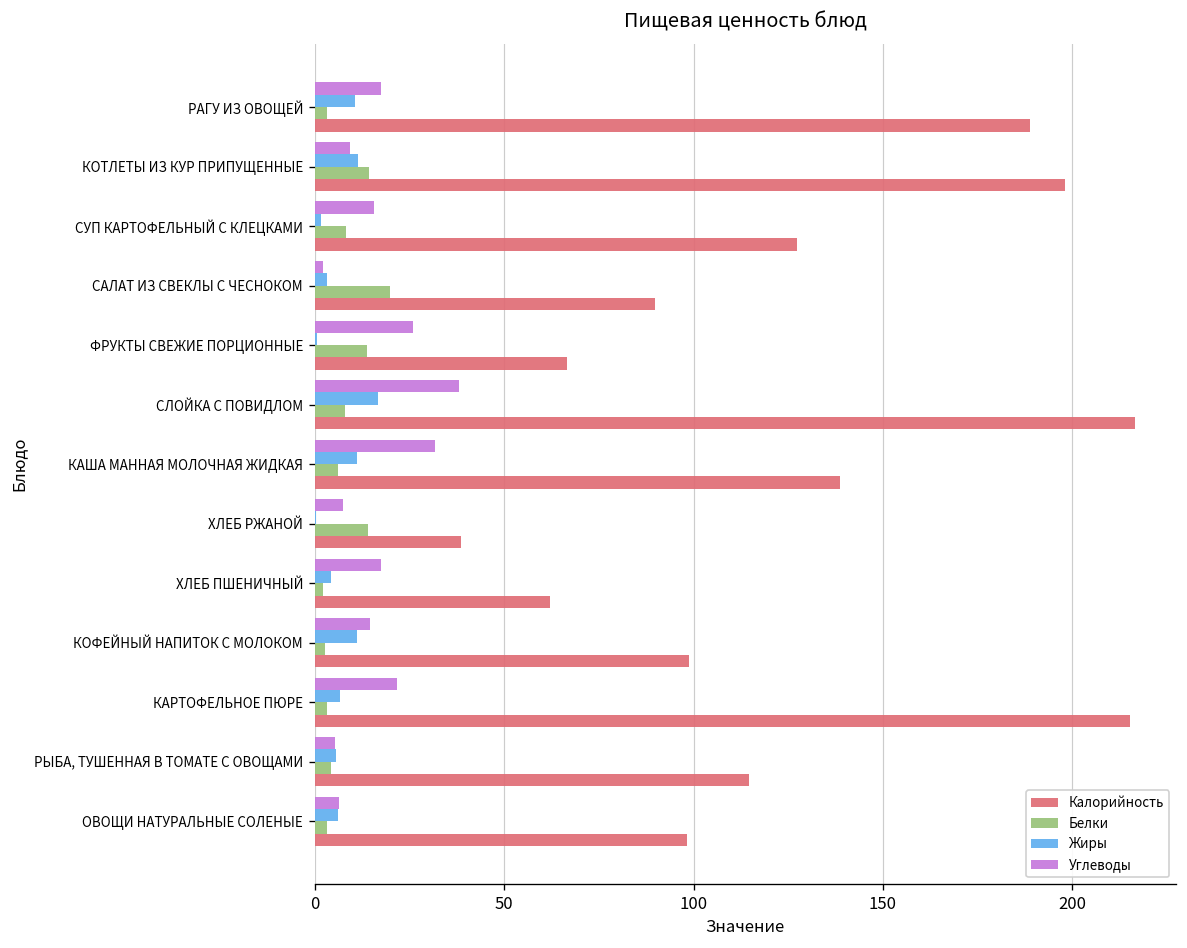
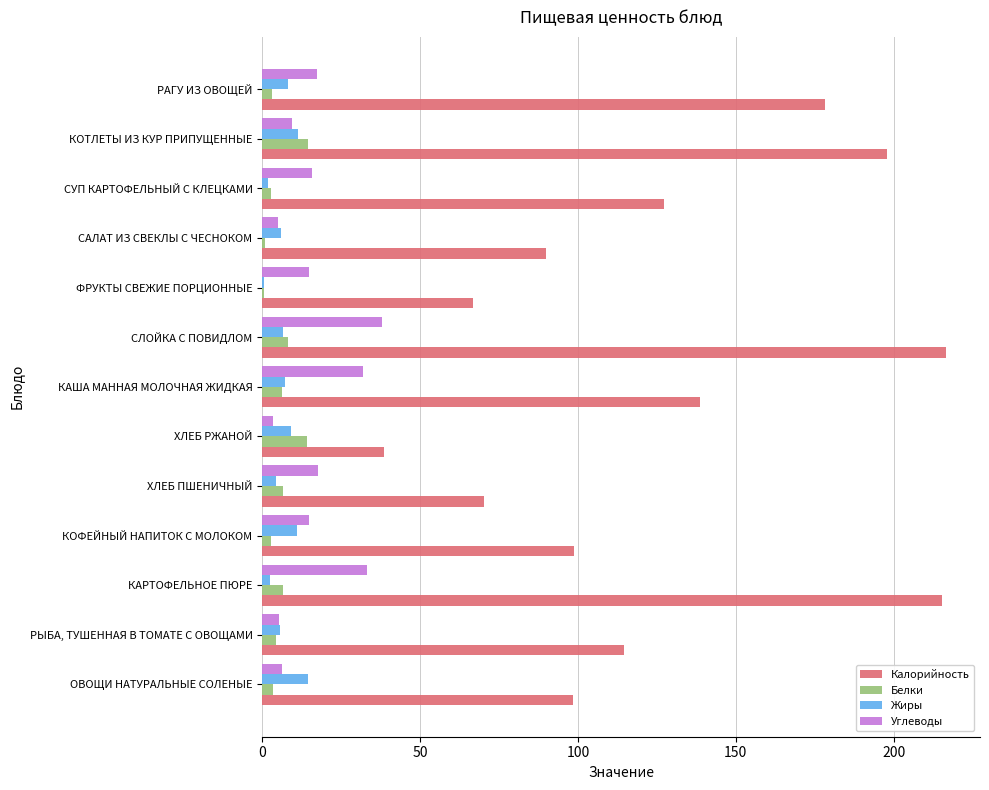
Жиры, РАГУ ИЗ ОВОЩЕЙ: 11 -> 8
Калорийность, РАГУ ИЗ ОВОЩЕЙ: 189 -> 178
Белки, СУП КАРТОФЕЛЬНЫЙ С КЛЕЦКАМИ: 8 -> 3
Углеводы, САЛАТ ИЗ СВЕКЛЫ С ЧЕСНОКОМ: 2 -> 5
Жиры, САЛАТ ИЗ СВЕКЛЫ С ЧЕСНОКОМ: 3 -> 6
Белки, САЛАТ ИЗ СВЕКЛЫ С ЧЕСНОКОМ: 20 -> 1
Углеводы, ФРУКТЫ СВЕЖИЕ ПОРЦИОННЫЕ: 26 -> 15
Белки, ФРУКТЫ СВЕЖИЕ ПОРЦИОННЫЕ: 14 -> 1
Жиры, СЛОЙКА С ПОВИДЛОМ: 17 -> 6
Жиры, КАША МАННАЯ МОЛОЧНАЯ ЖИДКАЯ: 11 -> 7
Углеводы, ХЛЕБ РЖАНОЙ: 7 -> 3
Жиры, ХЛЕБ РЖАНОЙ: 0 -> 9
Белки, ХЛЕБ ПШЕНИЧНЫЙ: 2 -> 7
Калорийность, ХЛЕБ ПШЕНИЧНЫЙ: 62 -> 70
Углеводы, КАРТОФЕЛЬНОЕ ПЮРЕ: 22 -> 33
Жиры, КАРТОФЕЛЬНОЕ ПЮРЕ: 7 -> 3
Белки, КАРТОФЕЛЬНОЕ ПЮРЕ: 3 -> 6
Жиры, ОВОЩИ НАТУРАЛЬНЫЕ СОЛЕНЫЕ: 6 -> 15
